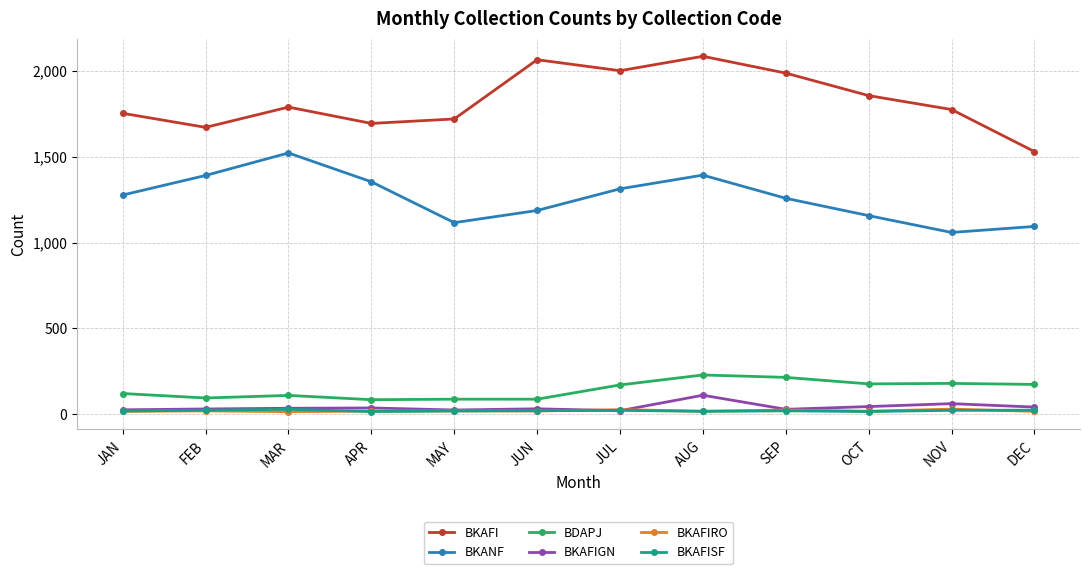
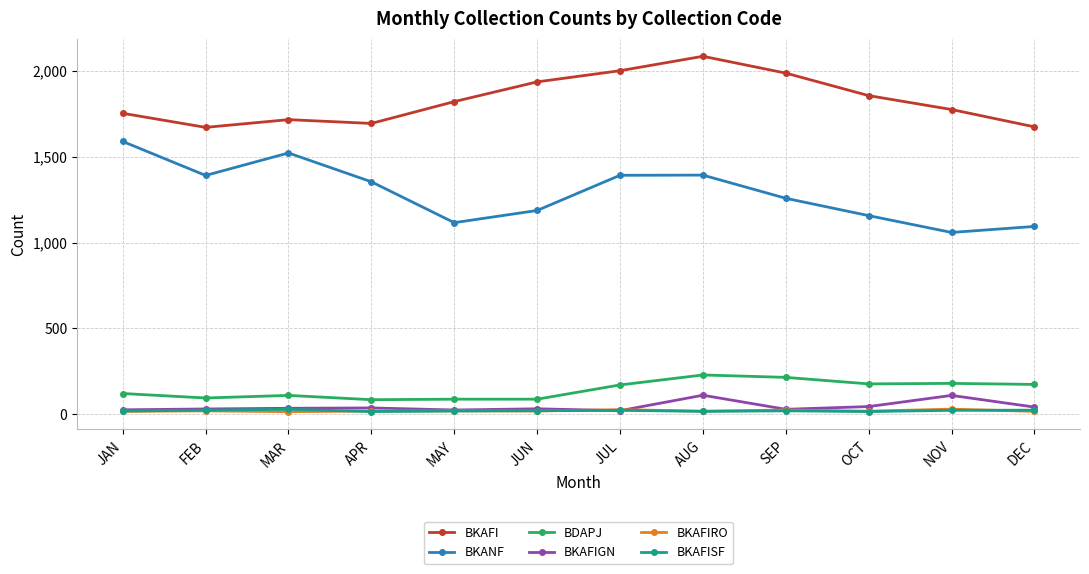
BKANF, JAN: 1,280 -> 1,590
BKAFI, MAR: 1,790 -> 1,720
BKAFI, MAY: 1,720 -> 1,820
BKAFI, JUN: 2,070 -> 1,940
BKANF, JUL: 1,310 -> 1,390
BKAFIGN, NOV: 60 -> 110
BKAFI, DEC: 1,530 -> 1,670
